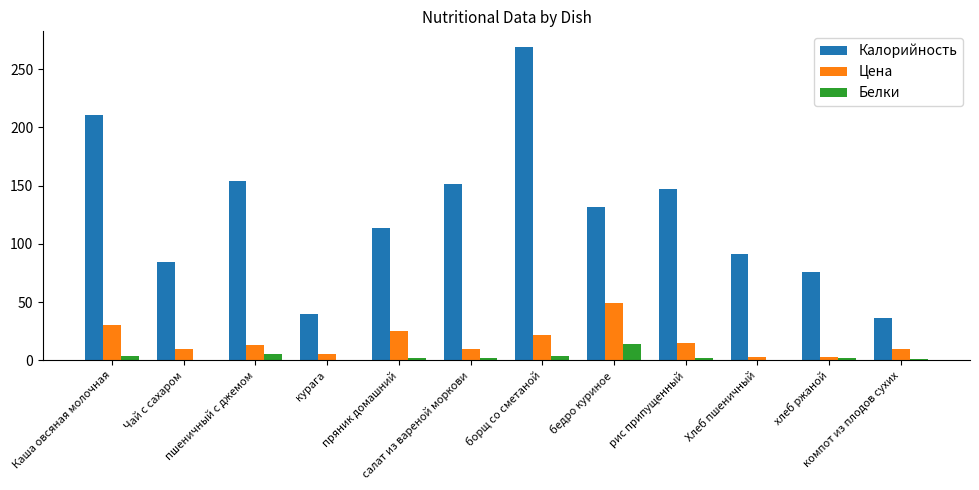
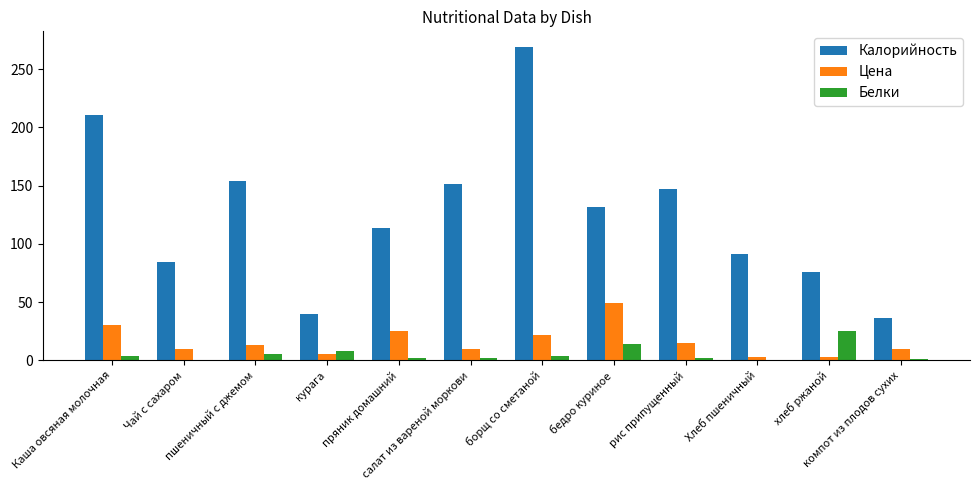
Белки, курага: 0 -> 8
Белки, хлеб ржаной: 2 -> 25
